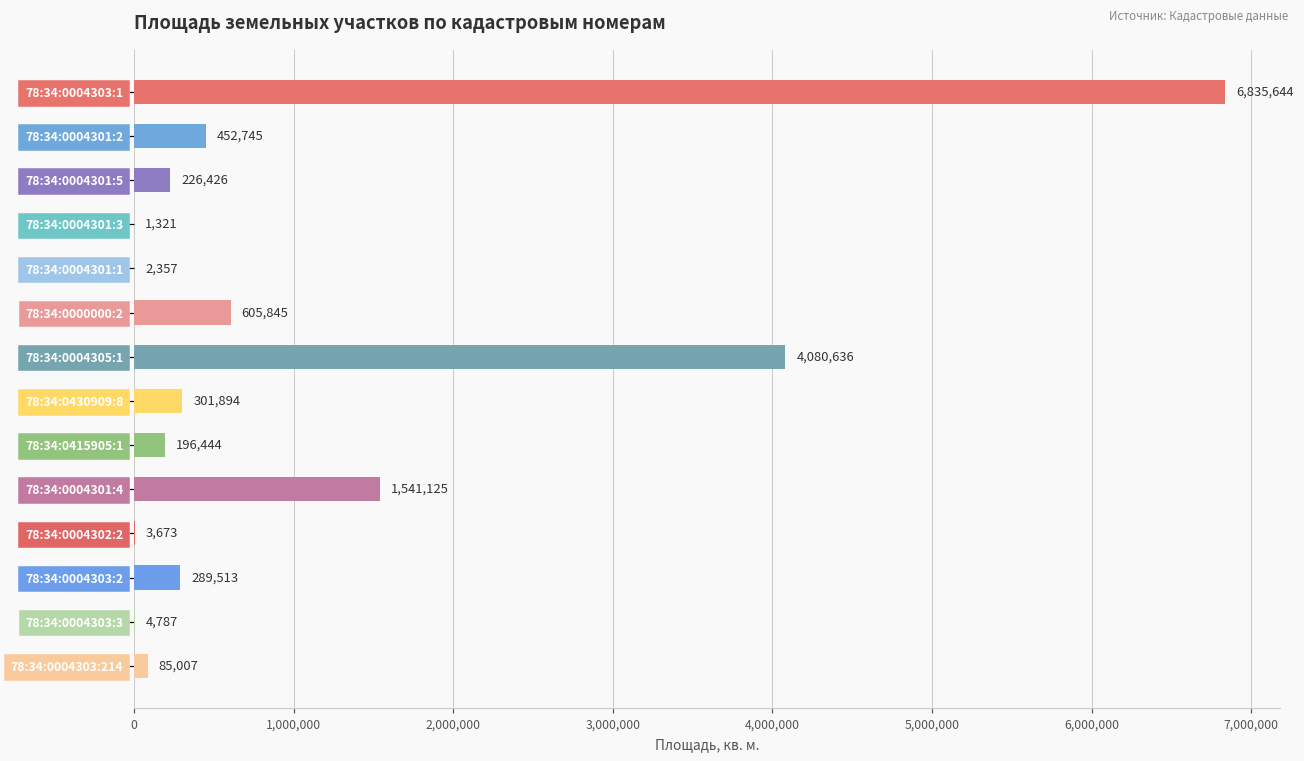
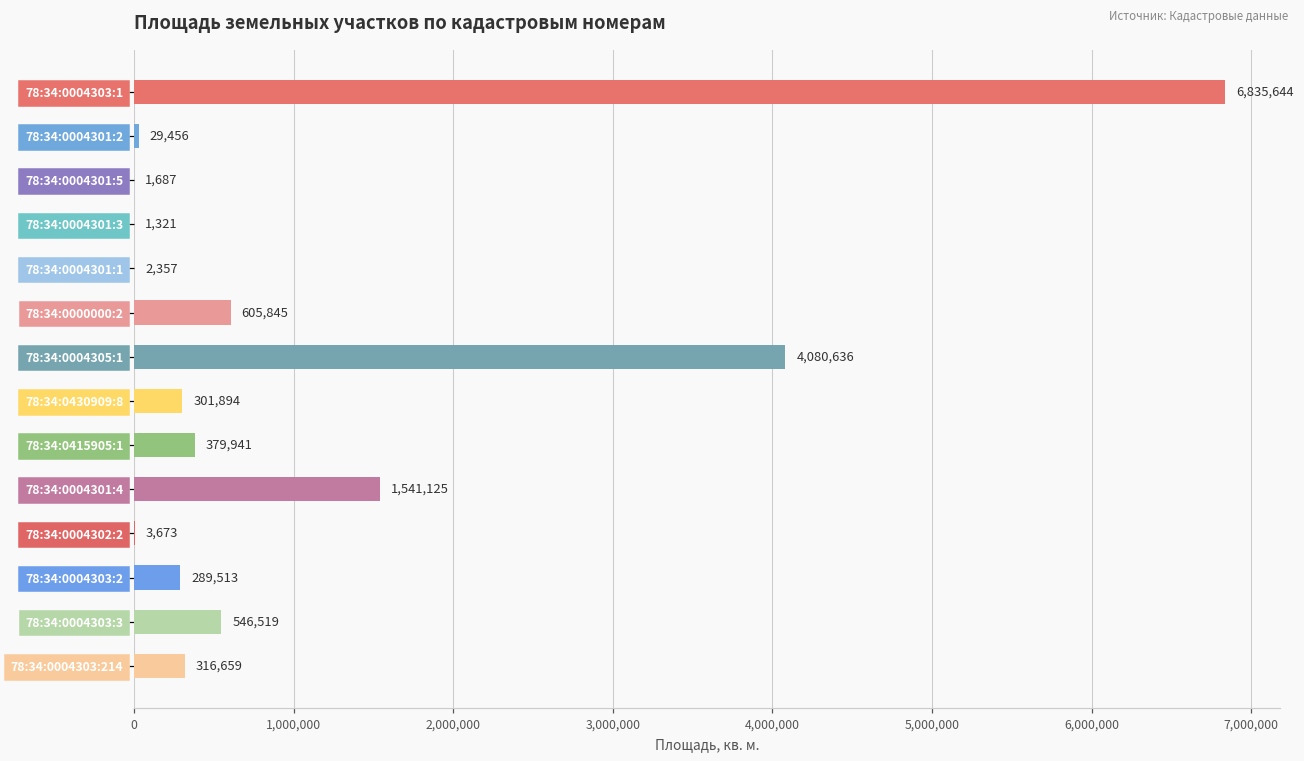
78:34:0004301:2: 452,745 -> 29,456
78:34:0004301:5: 226,426 -> 1,687
78:34:0415905:1: 196,444 -> 379,941
78:34:0004303:3: 4,787 -> 546,519
78:34:0004303:214: 85,007 -> 316,659
